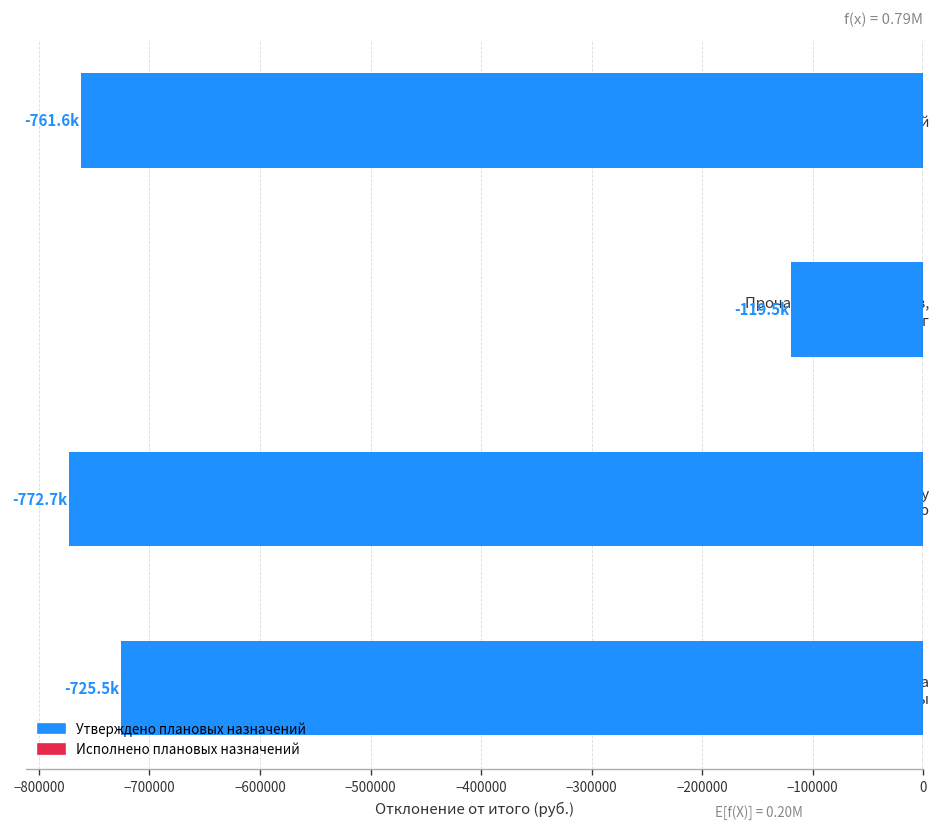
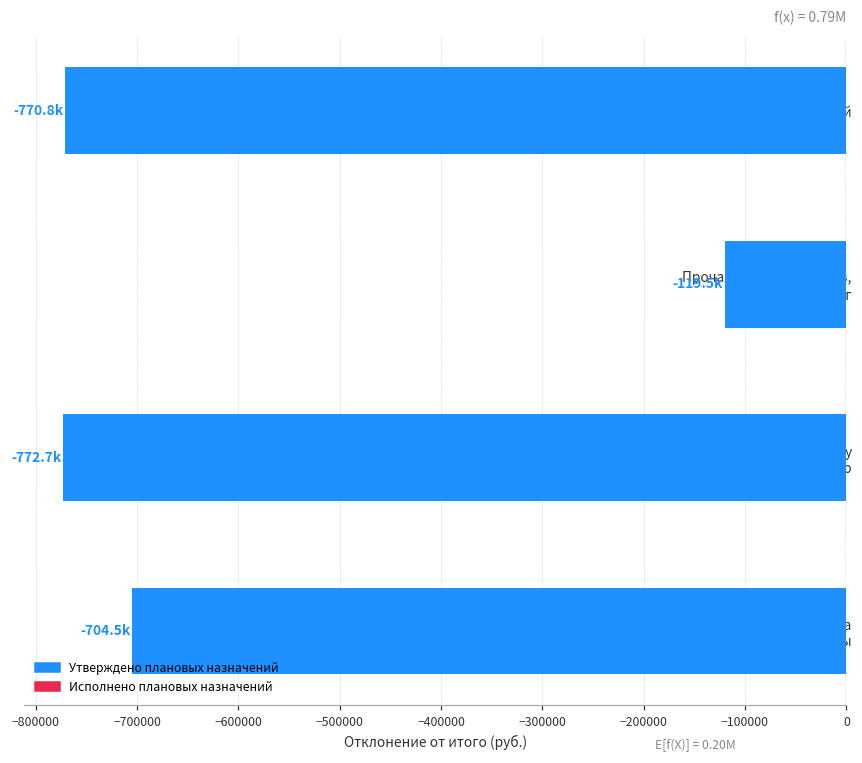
Уплата иных платежей: -761.6k -> -770.8k
Фонд оплаты труда и страховые взносы: -725.5k -> -704.5k
